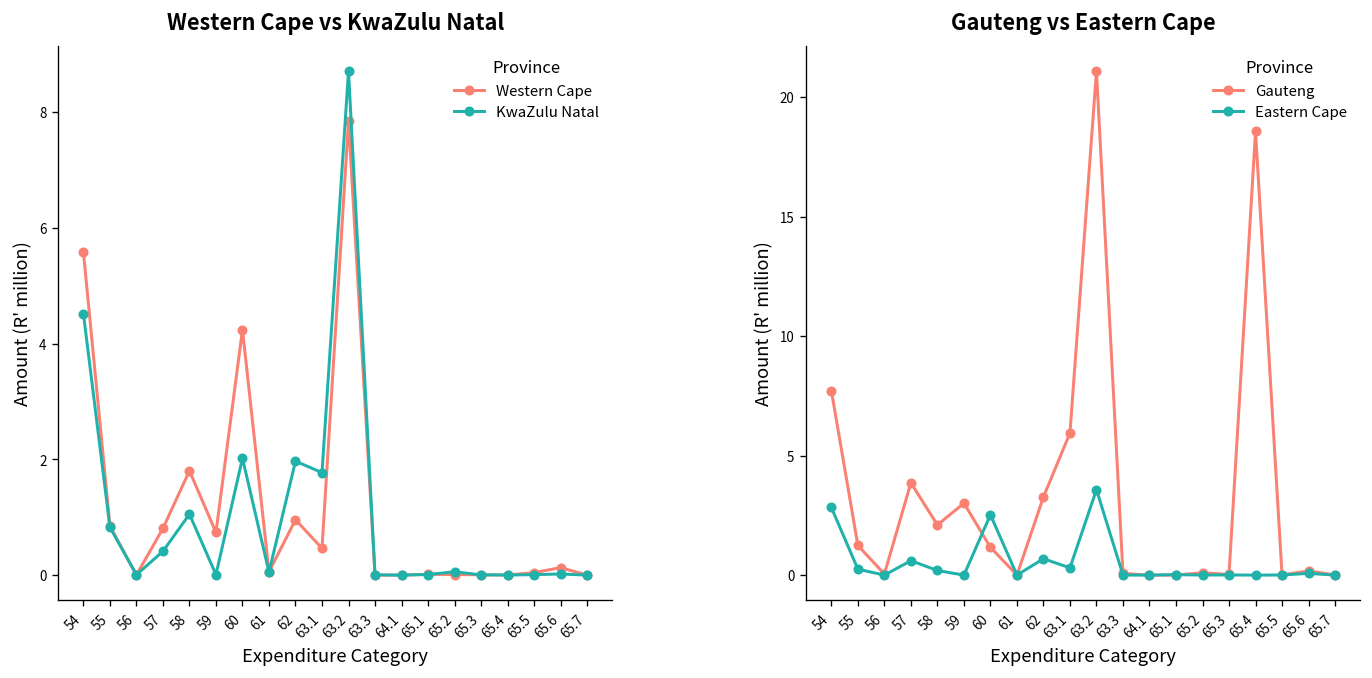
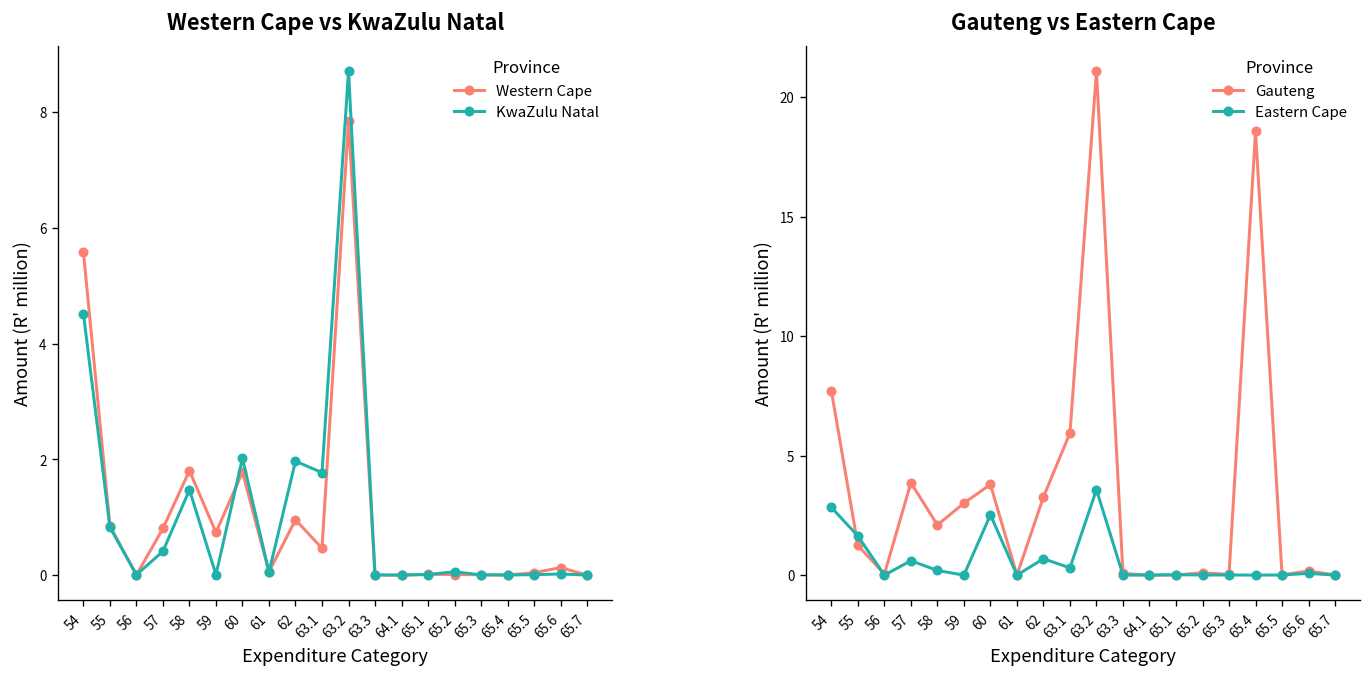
Western Cape vs KwaZulu Natal, KwaZulu Natal, 58: 1.1 -> 1.5
Western Cape vs KwaZulu Natal, Western Cape, 60: 4.2 -> 1.8
Gauteng vs Eastern Cape, Eastern Cape, 55: 0.2 -> 1.6
Gauteng vs Eastern Cape, Gauteng, 60: 1.2 -> 3.8
